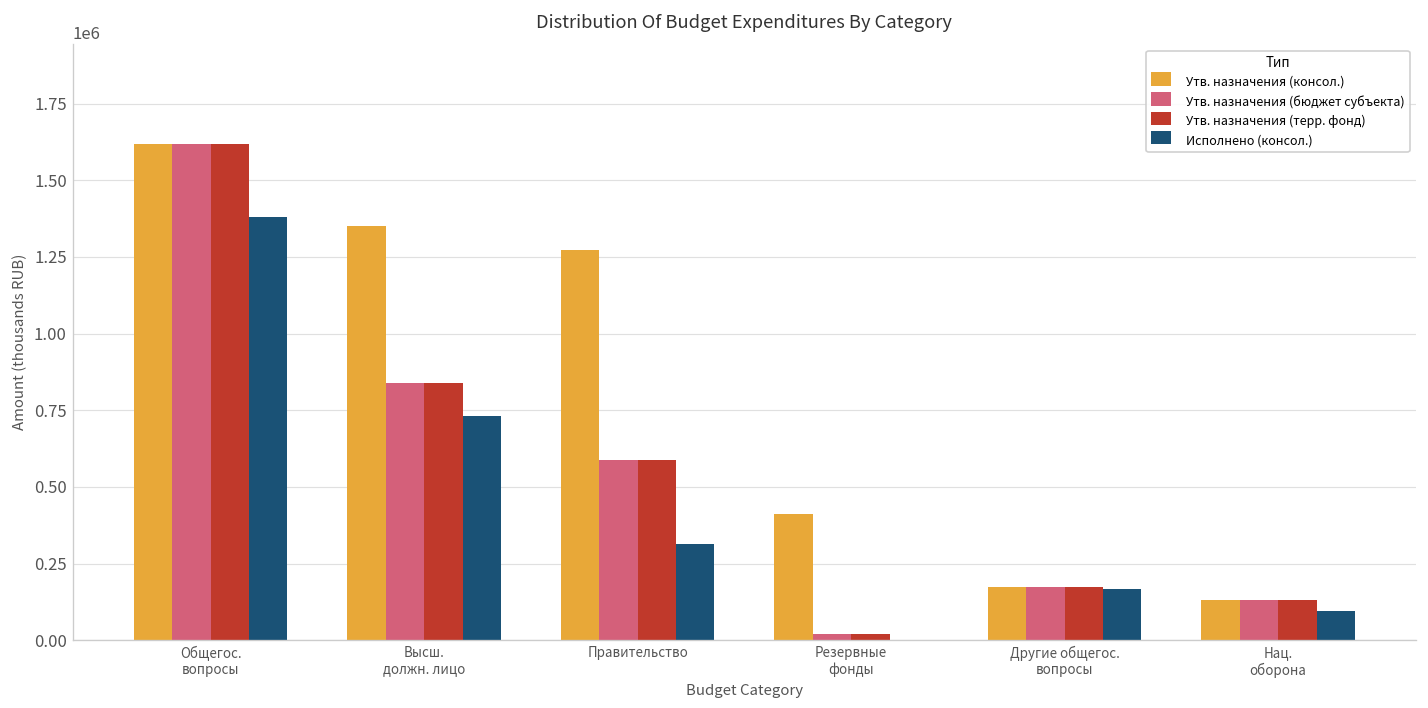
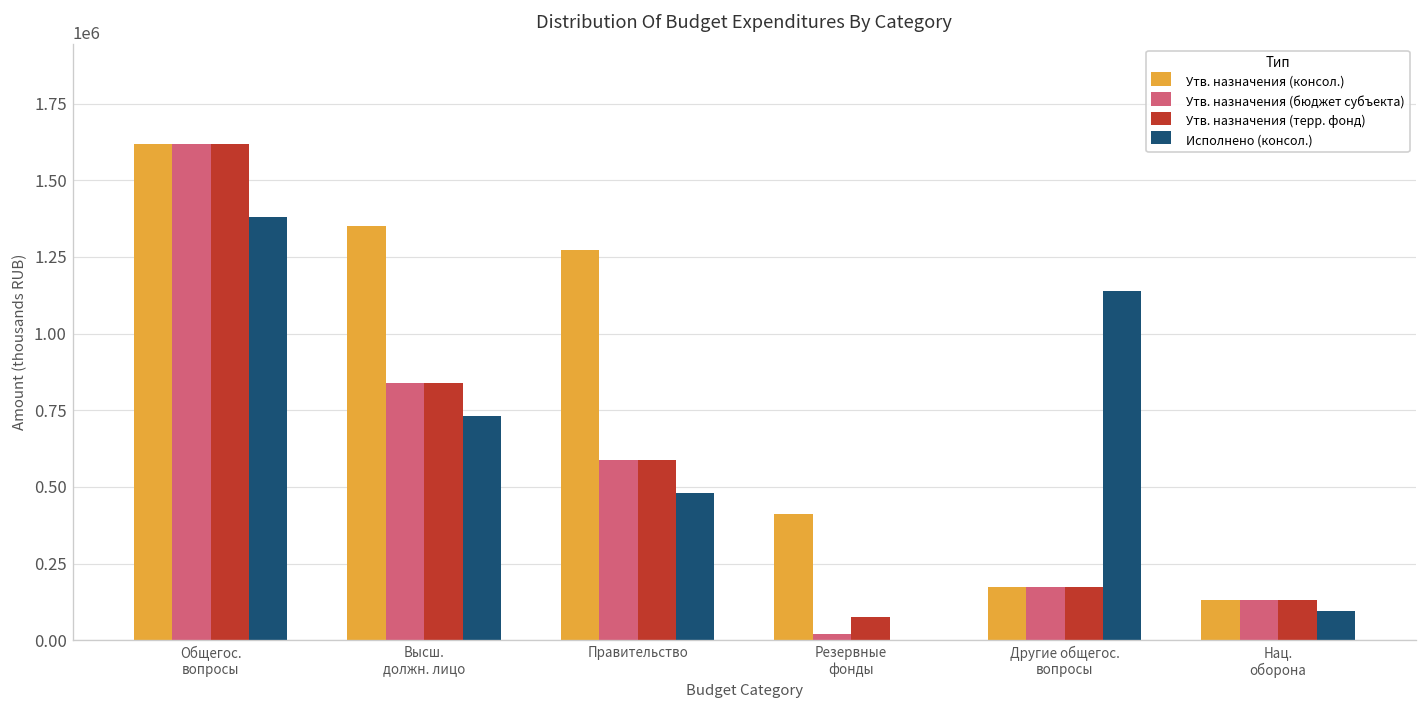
Исполнено (консол.), Правительство: 310000 -> 480000
Утв. назначения (терр. фонд), Резервные фонды: 20000 -> 70000
Исполнено (консол.), Другие общегос. вопросы: 170000 -> 1140000
